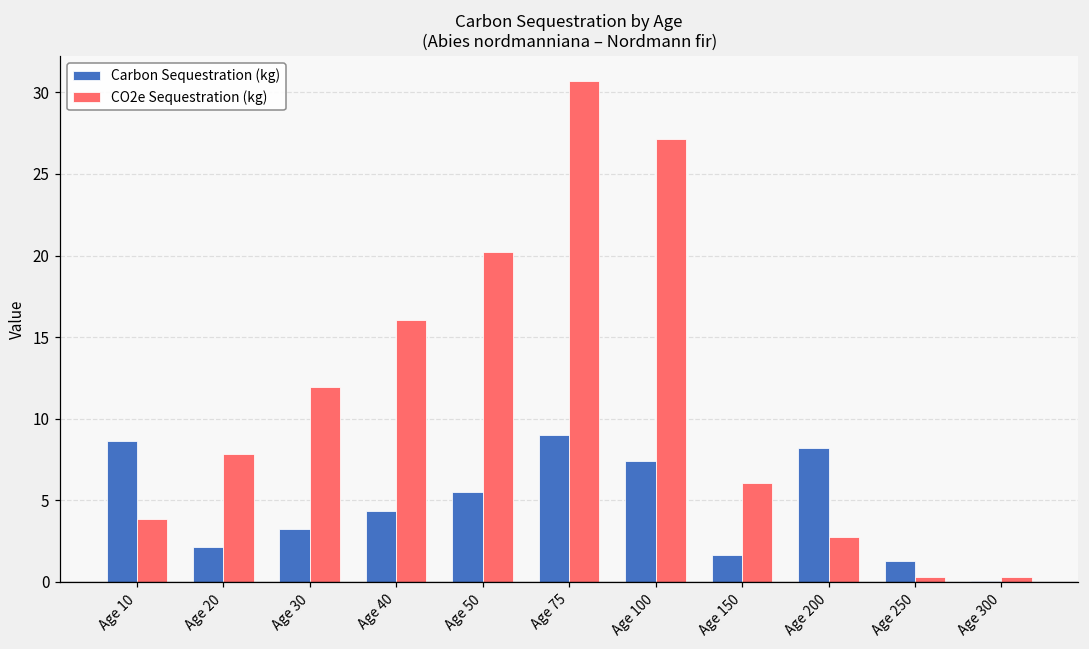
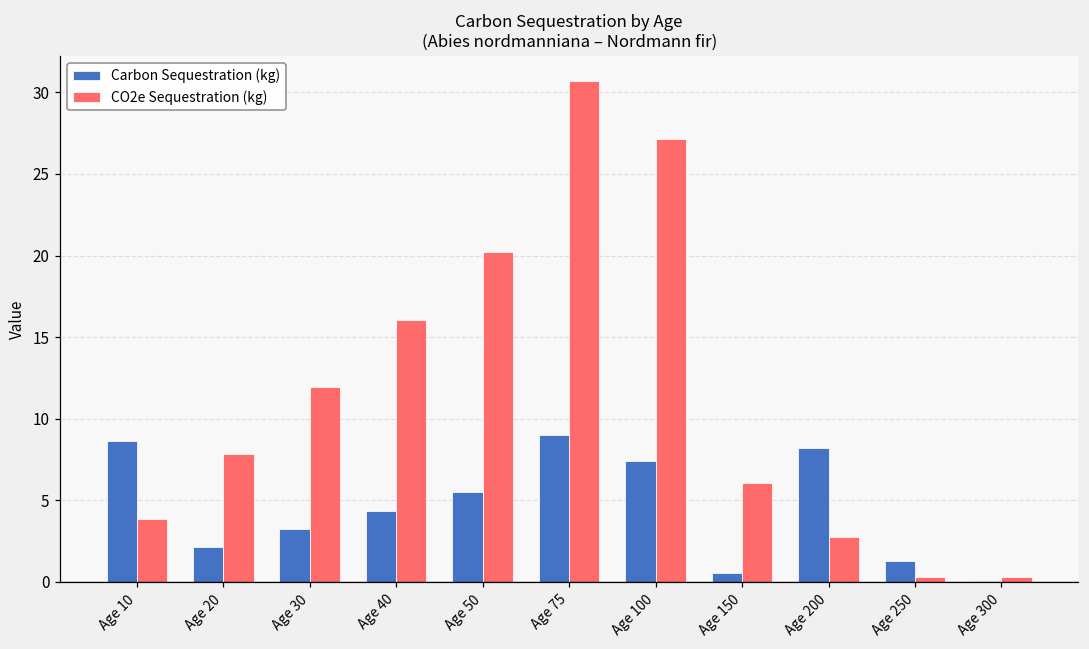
Carbon Sequestration (kg), Age 150: 1.7 -> 0.5
